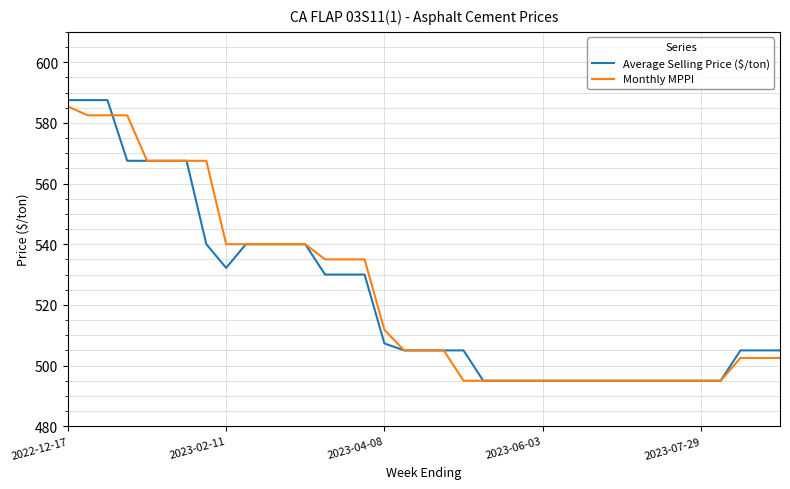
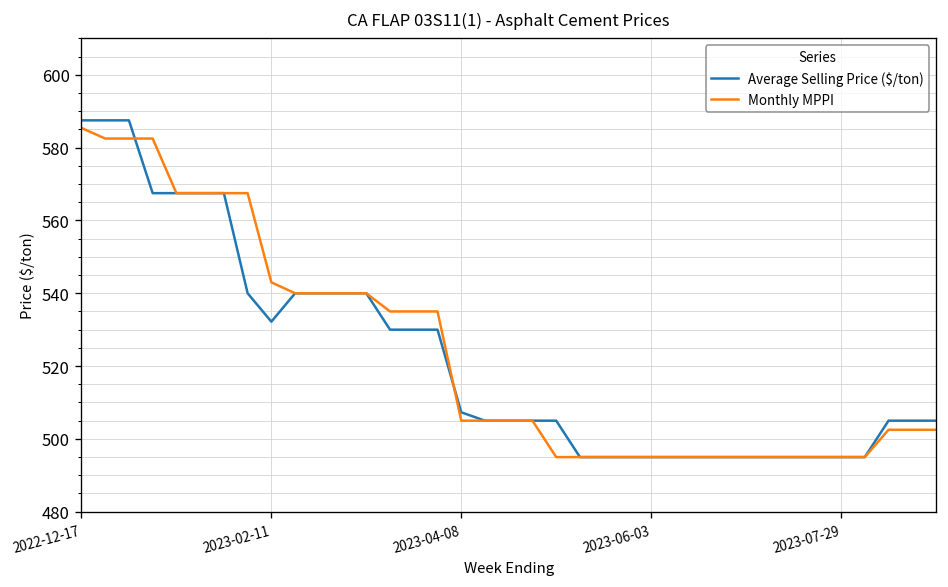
Monthly MPPI, 2023-02-11: 540 -> 543
Monthly MPPI, 2023-04-08: 512 -> 505
